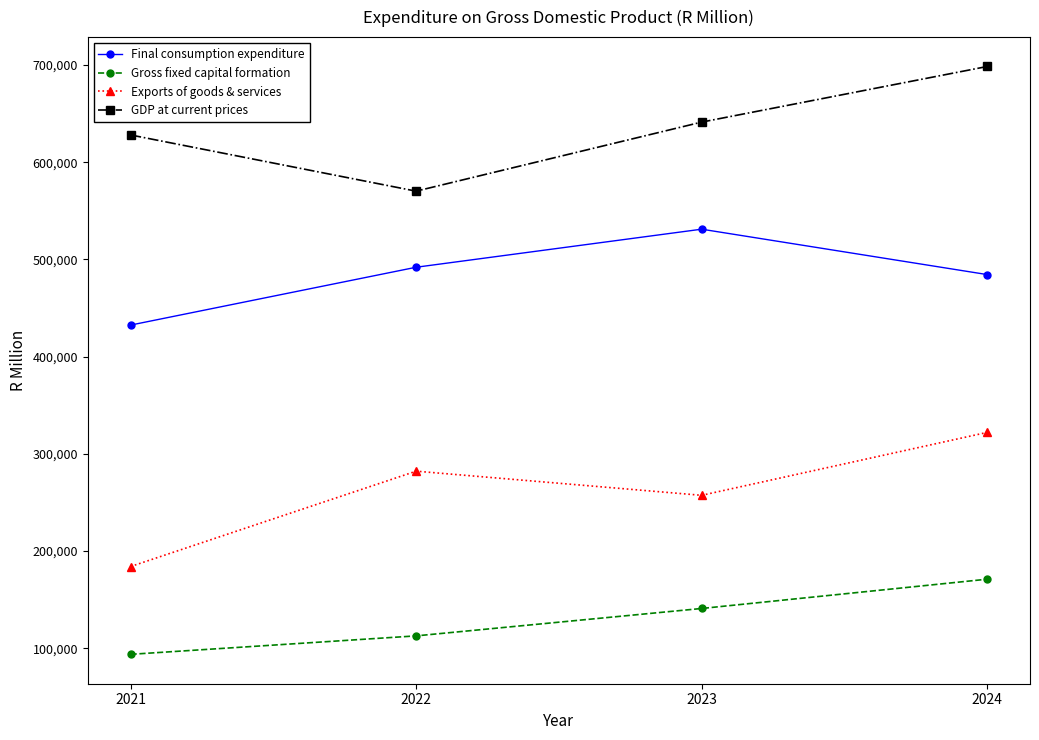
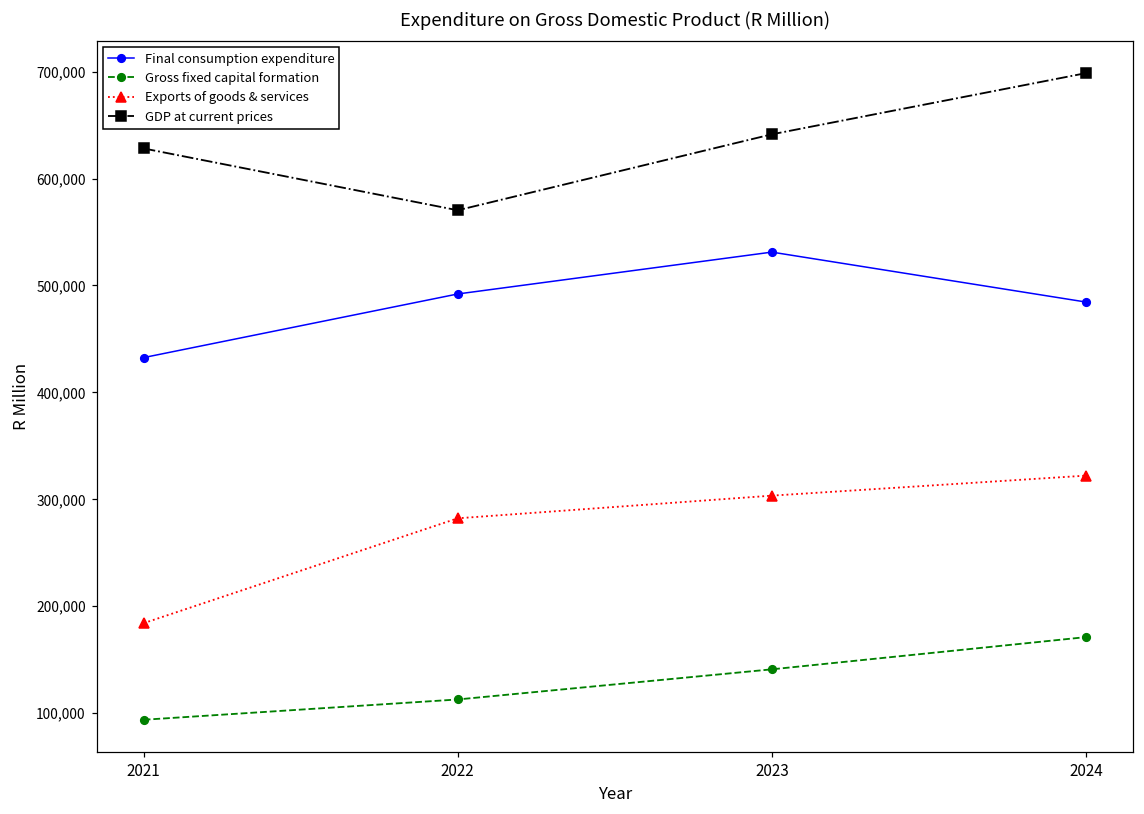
Exports of goods & services, 2023: 260,000 -> 300,000
